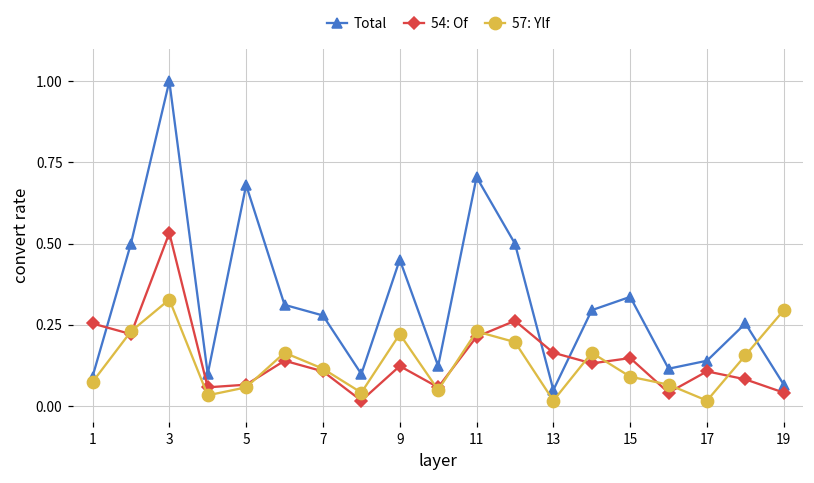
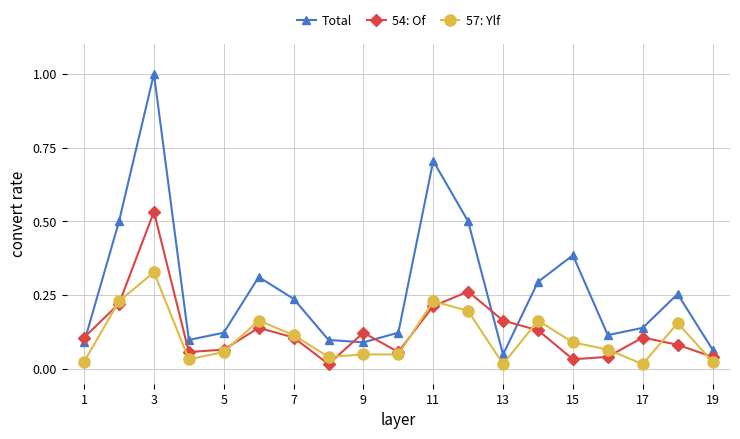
54: Of, 1: 0.25 -> 0.11
57: Ylf, 1: 0.07 -> 0.02
Total, 5: 0.68 -> 0.12
Total, 7: 0.28 -> 0.24
Total, 9: 0.45 -> 0.09
57: Ylf, 9: 0.22 -> 0.05
Total, 15: 0.34 -> 0.39
54: Of, 15: 0.15 -> 0.03
57: Ylf, 19: 0.30 -> 0.02
